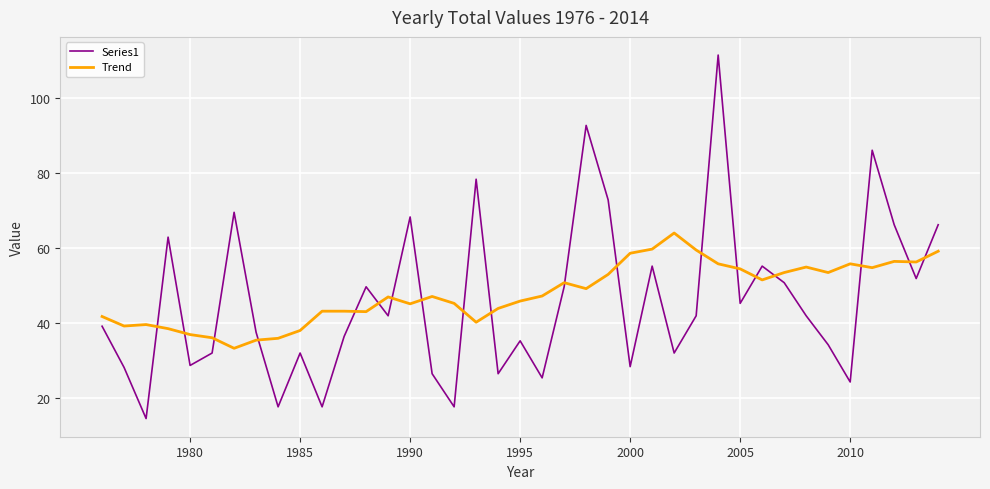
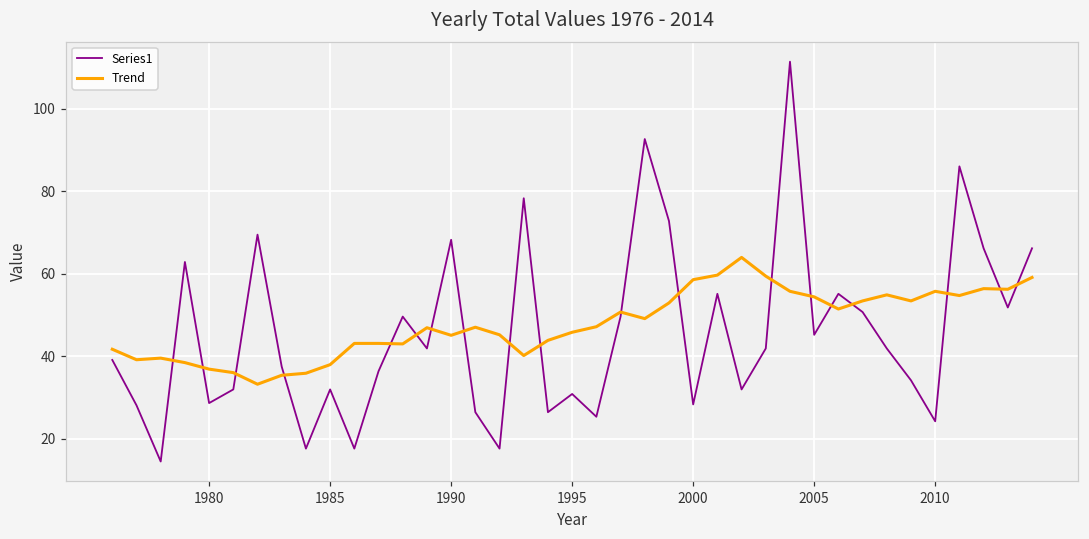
Series1, 1995: 35 -> 31
